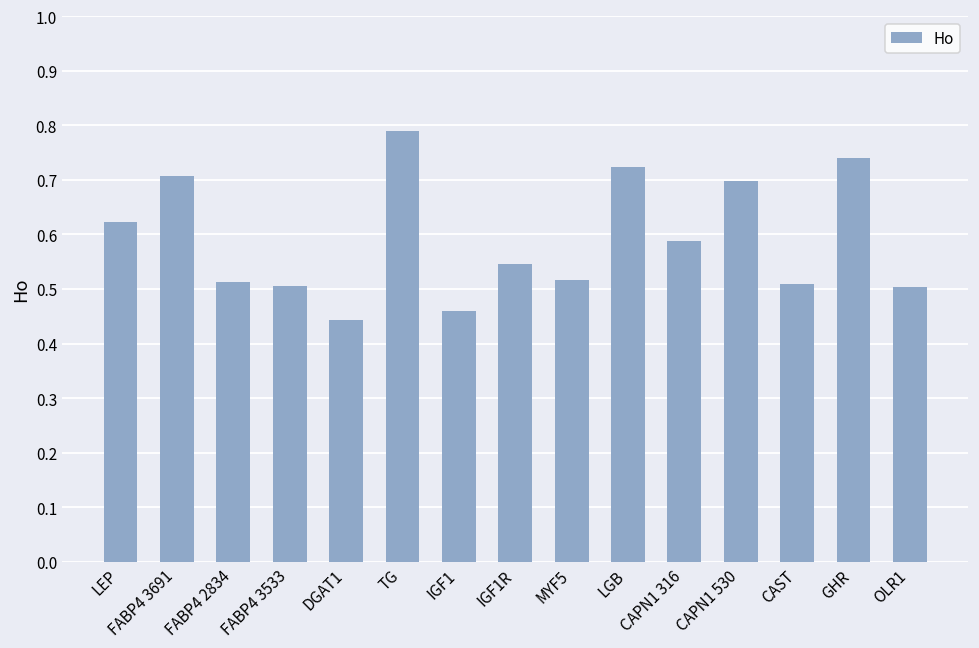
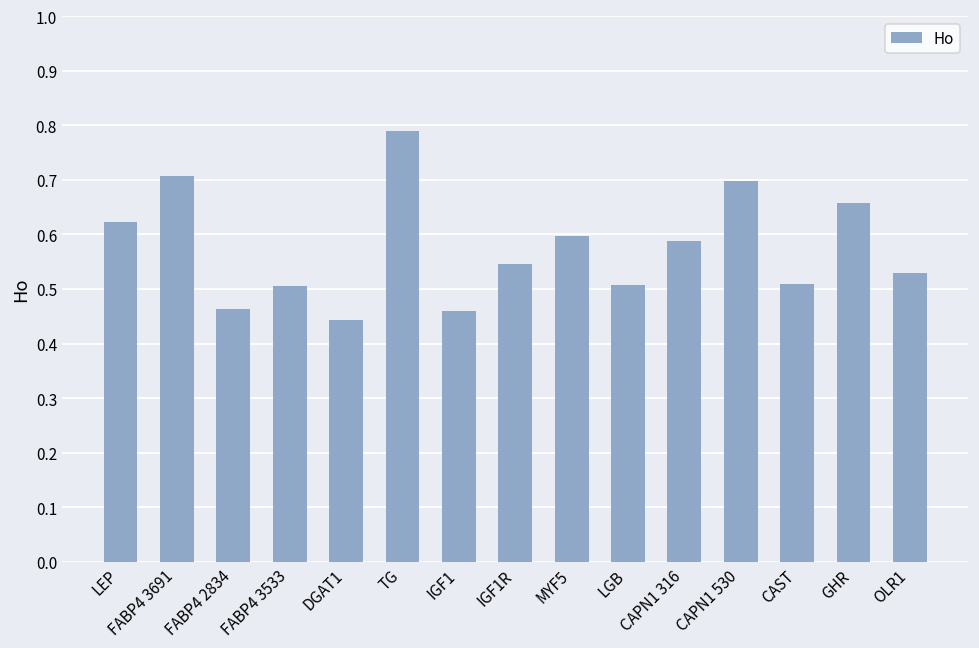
FABP4 2834: 0.51 -> 0.46
MYF5: 0.52 -> 0.60
LGB: 0.72 -> 0.51
GHR: 0.74 -> 0.66
OLR1: 0.50 -> 0.53
